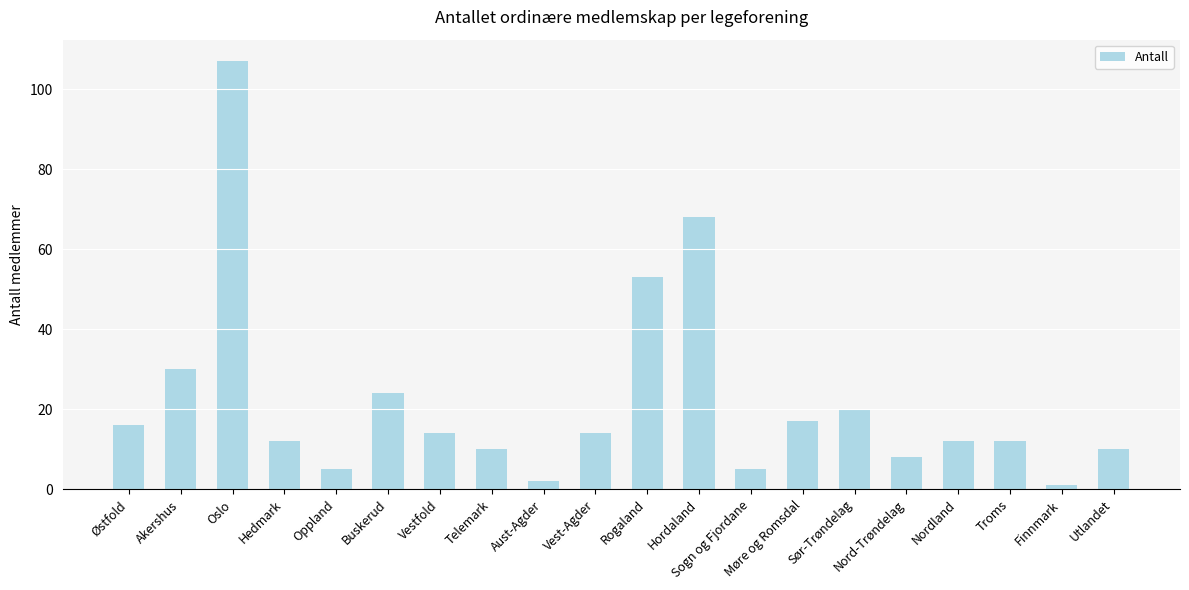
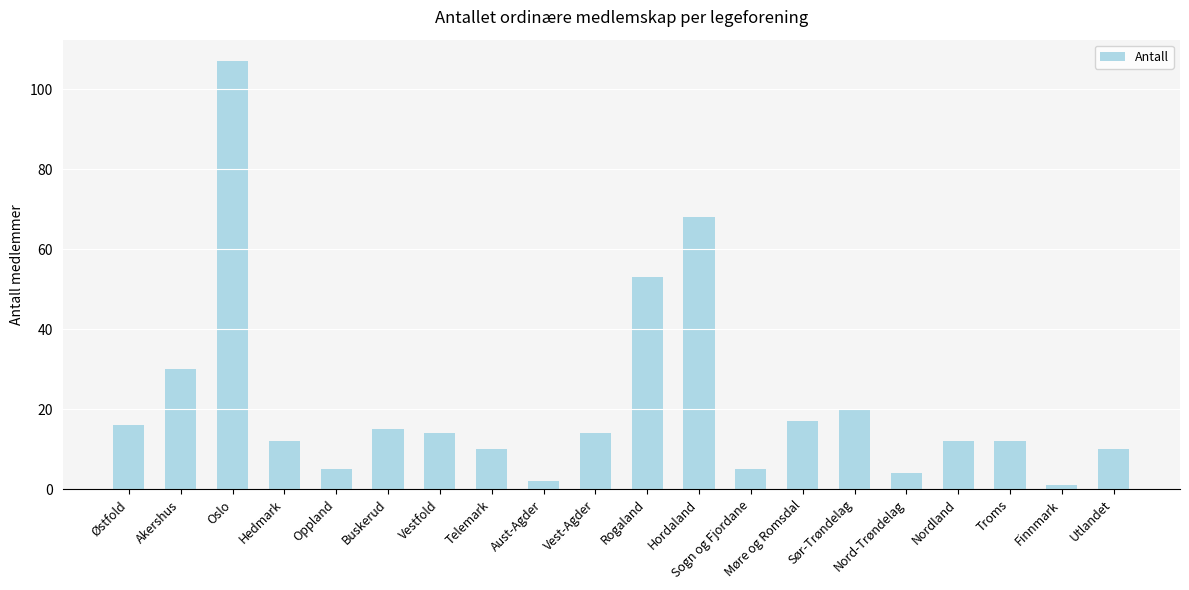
Buskerud: 24 -> 15
Nord-Trøndelag: 8 -> 4
